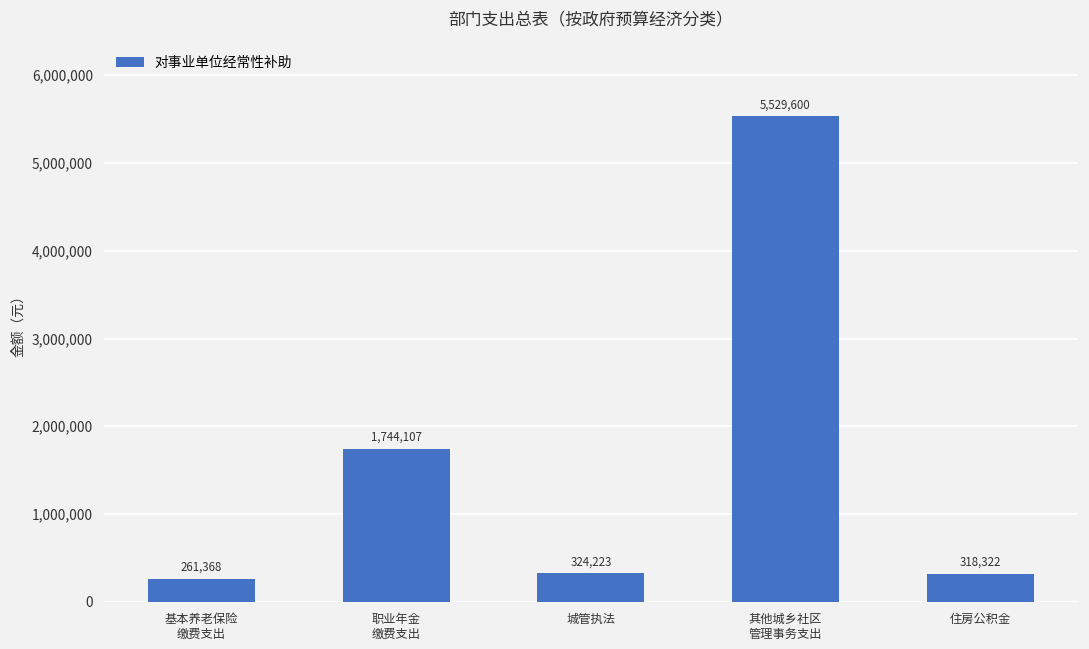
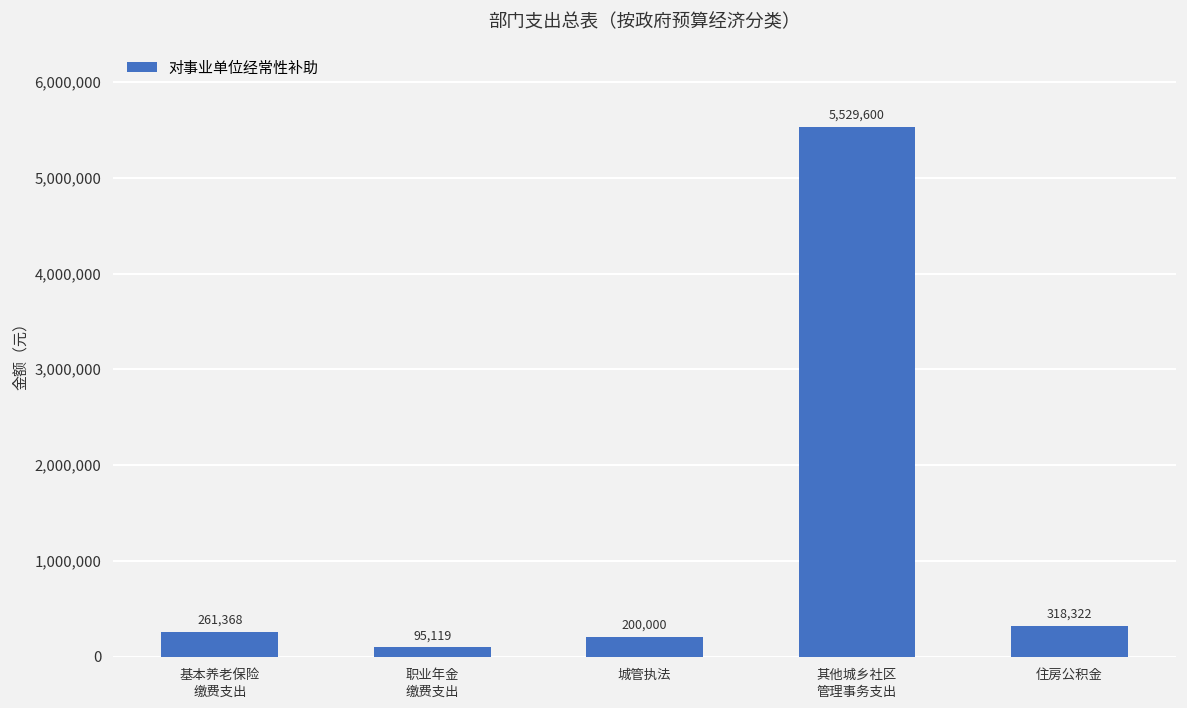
职业年金 缴费支出: 1,744,107 -> 95,119
城管执法: 324,223 -> 200,000
